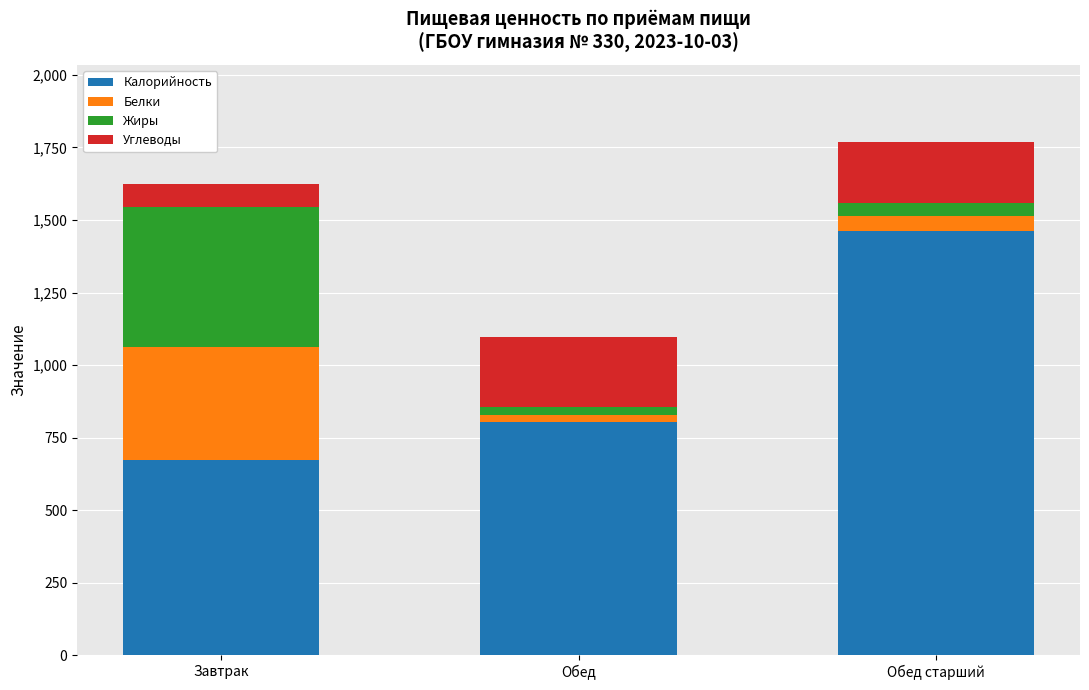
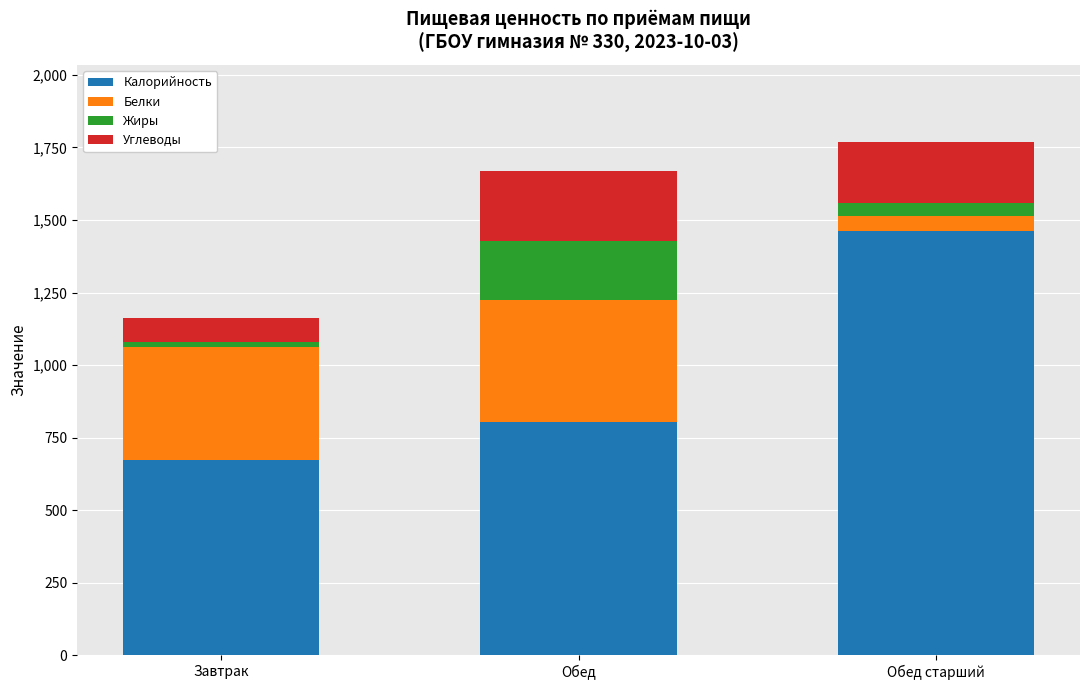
Жиры, Завтрак: 480 -> 20
Белки, Обед: 30 -> 420
Жиры, Обед: 30 -> 200
